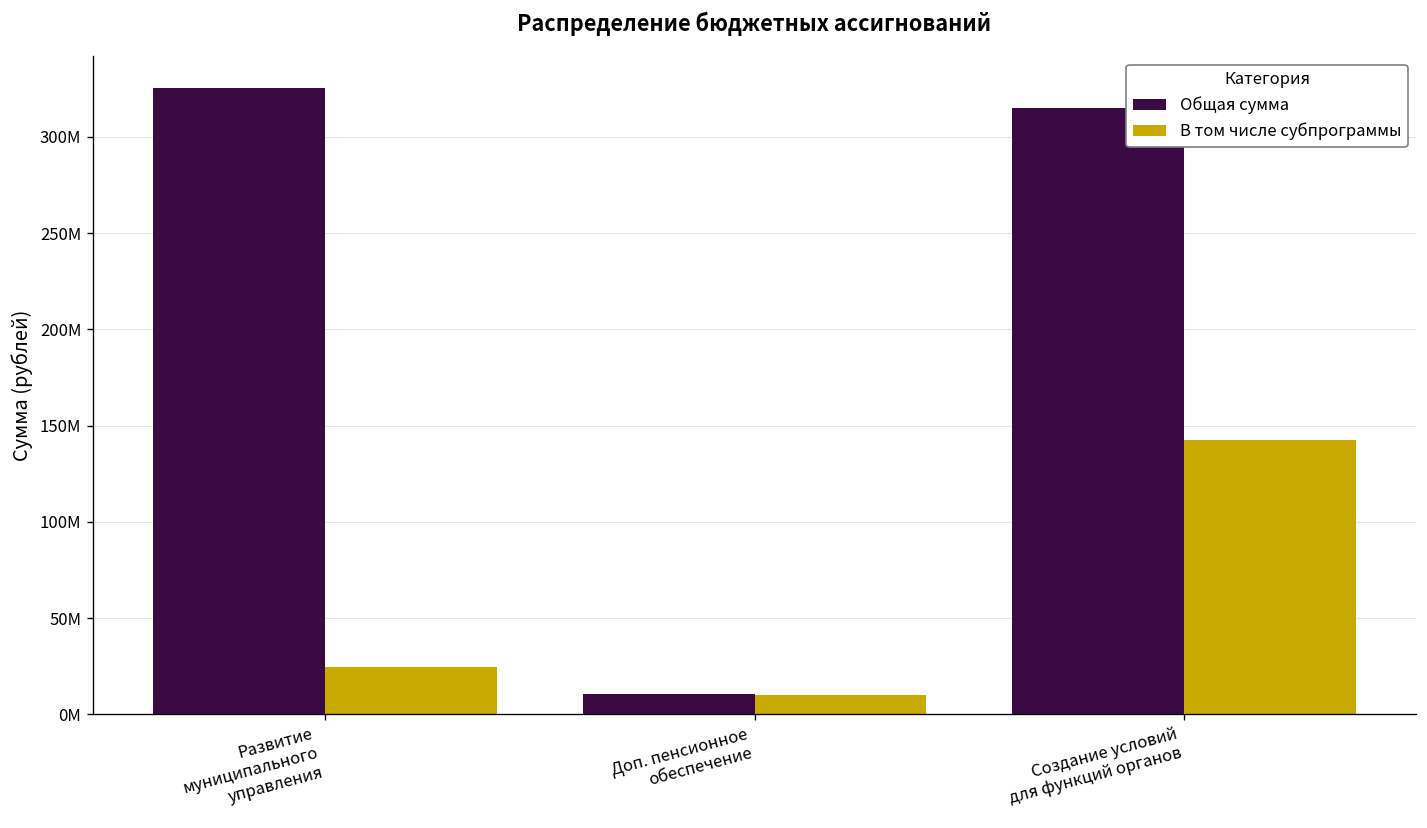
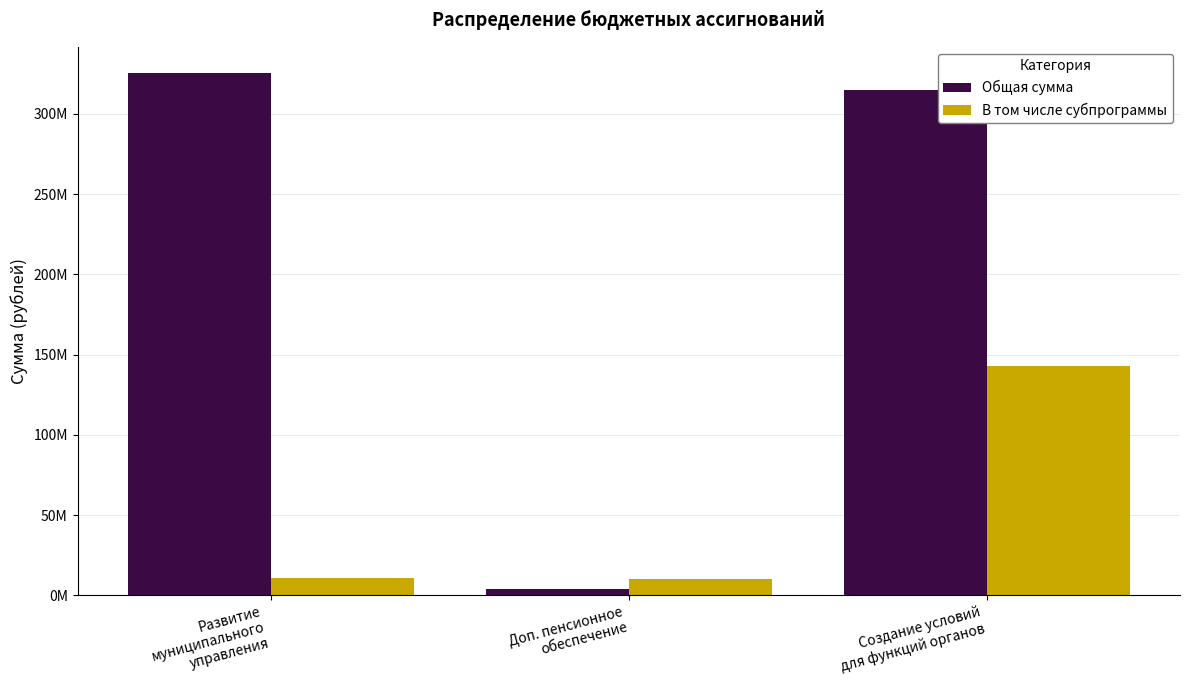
В том числе субпрограммы, Развитие муниципального управления: 25000000 -> 11000000
Общая сумма, Доп. пенсионное обеспечение: 11000000 -> 4000000
